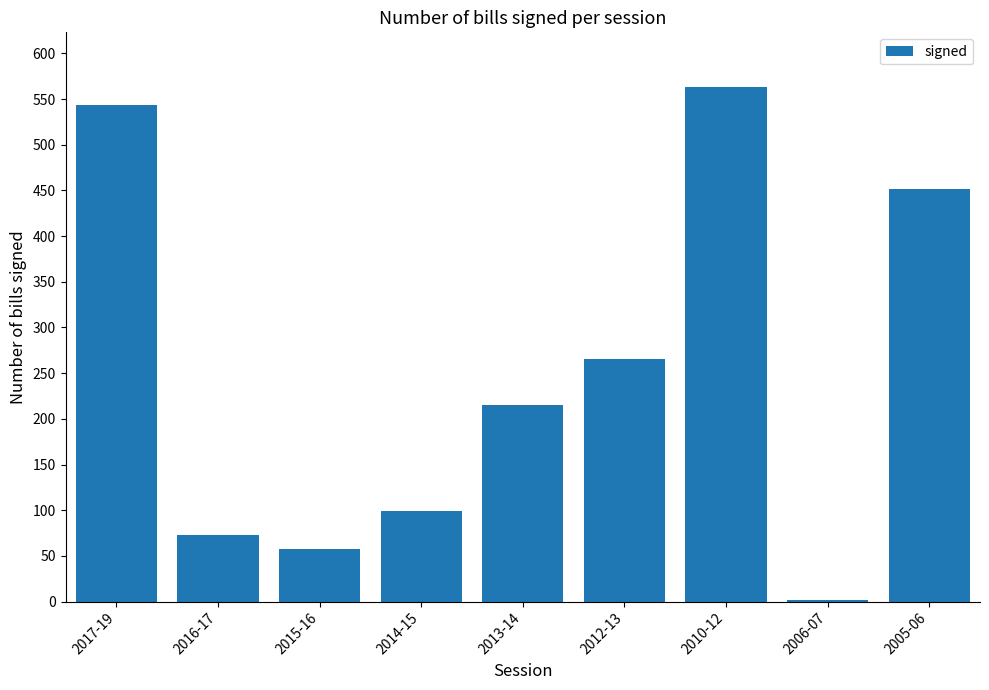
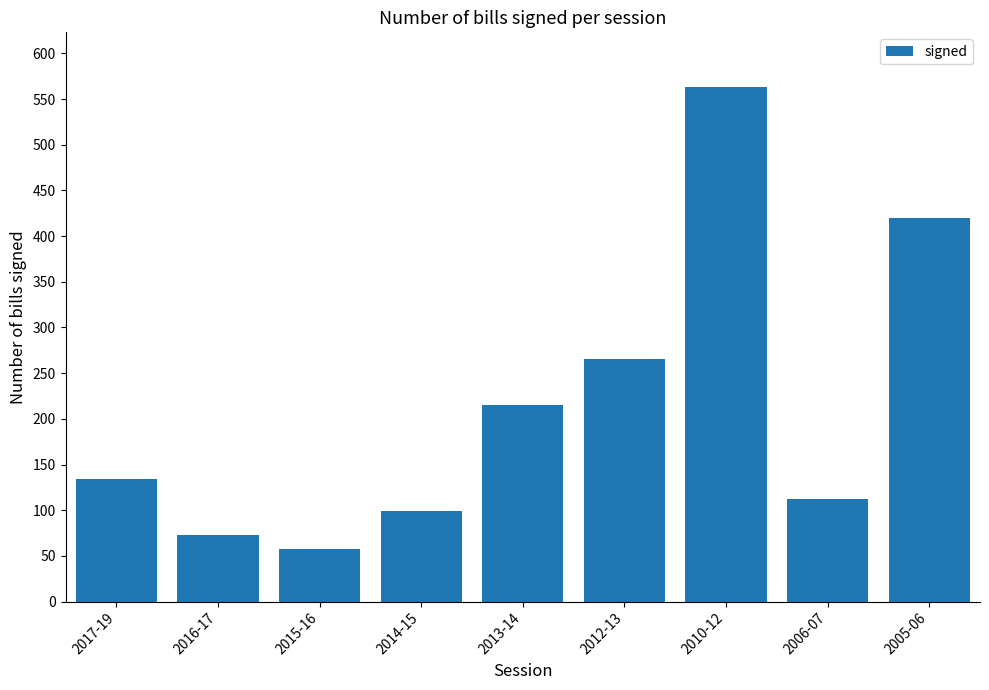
2017-19: 540 -> 130
2006-07: 0 -> 110
2005-06: 450 -> 420
